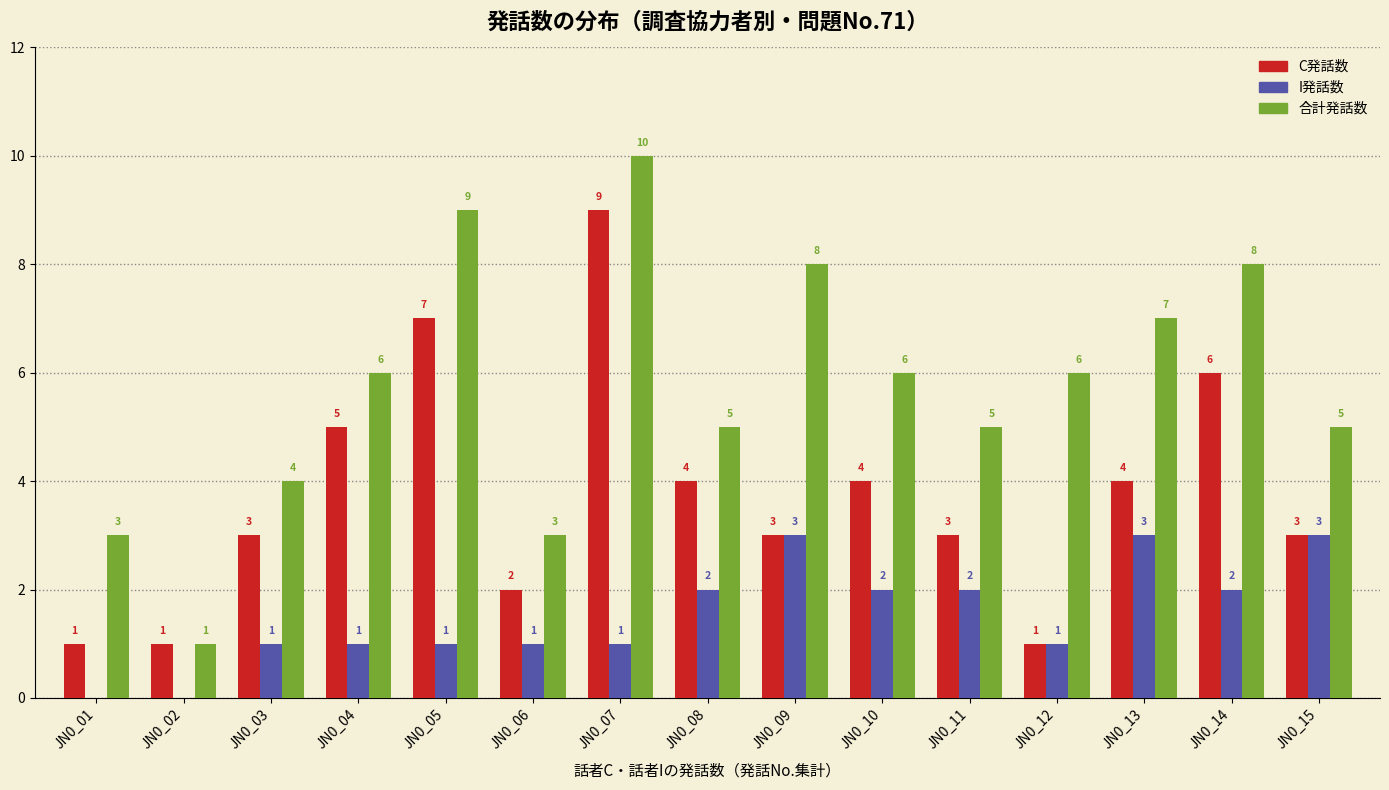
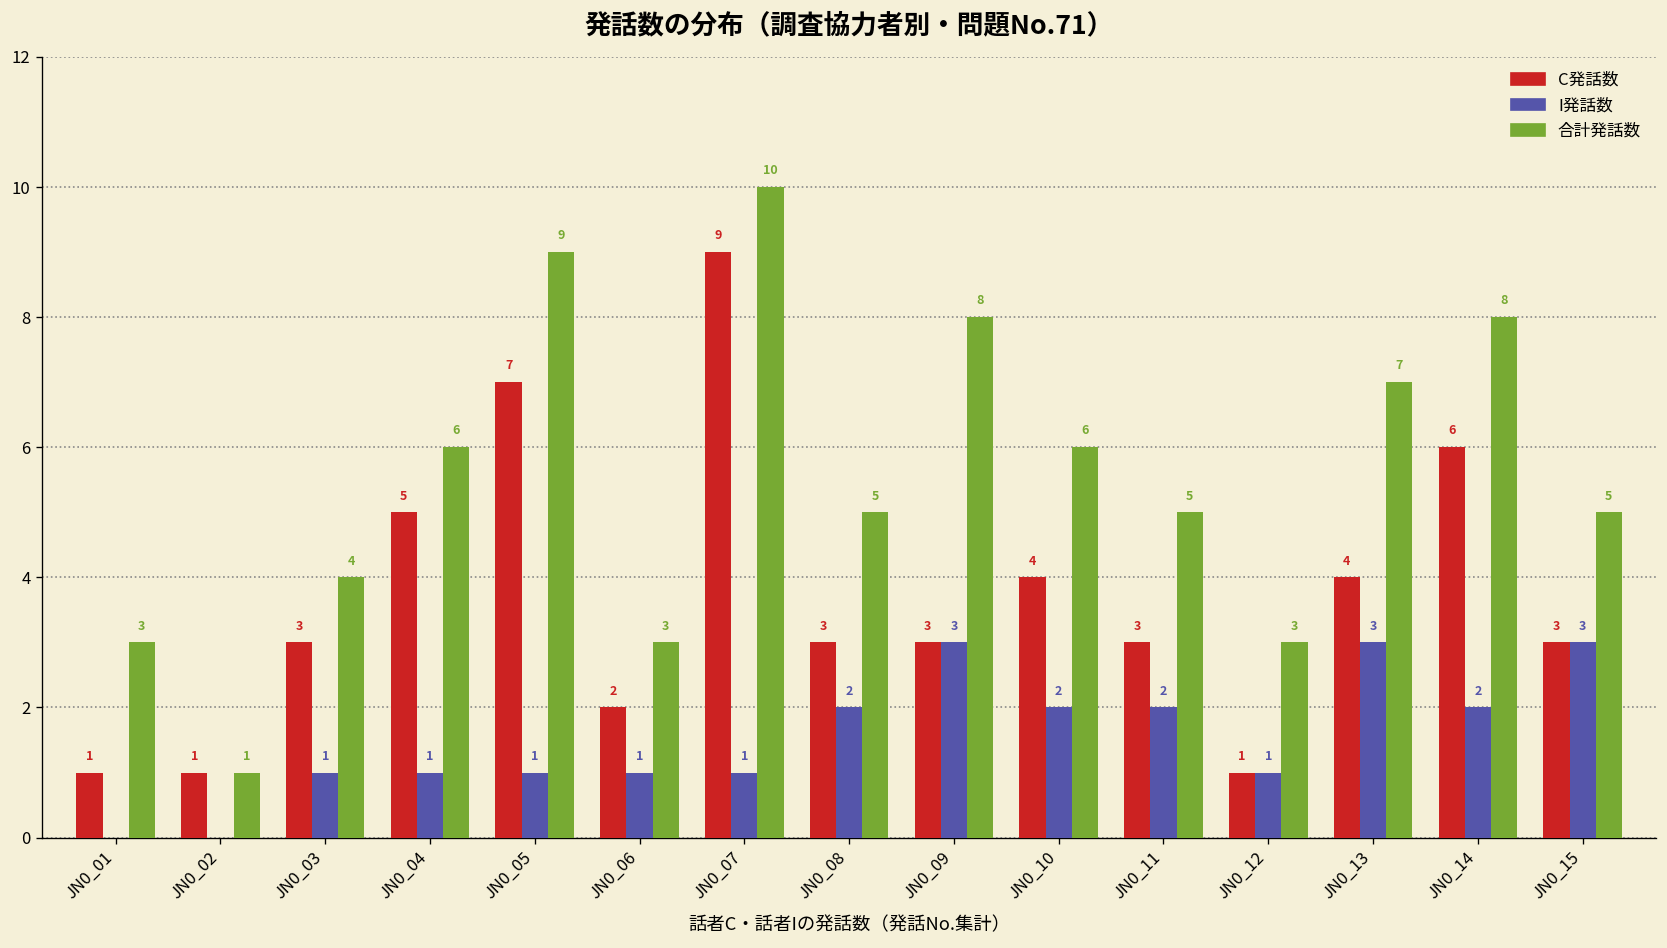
C発話数, JN0_08: 4 -> 3
合計発話数, JN0_12: 6 -> 3
